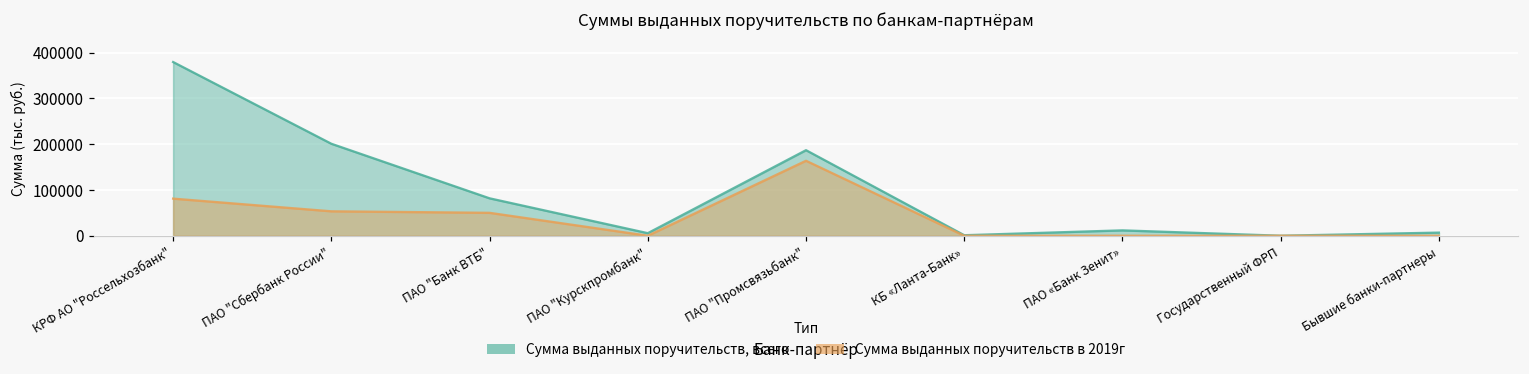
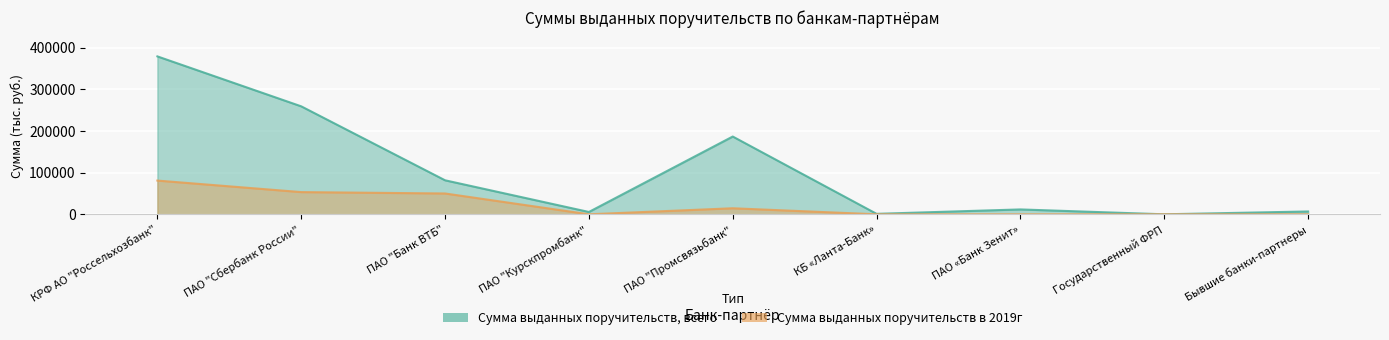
Сумма выданных поручительств, всего, ПАО "Сбербанк России": 200000 -> 260000
Сумма выданных поручительств в 2019г, ПАО "Промсвязьбанк": 160000 -> 10000
